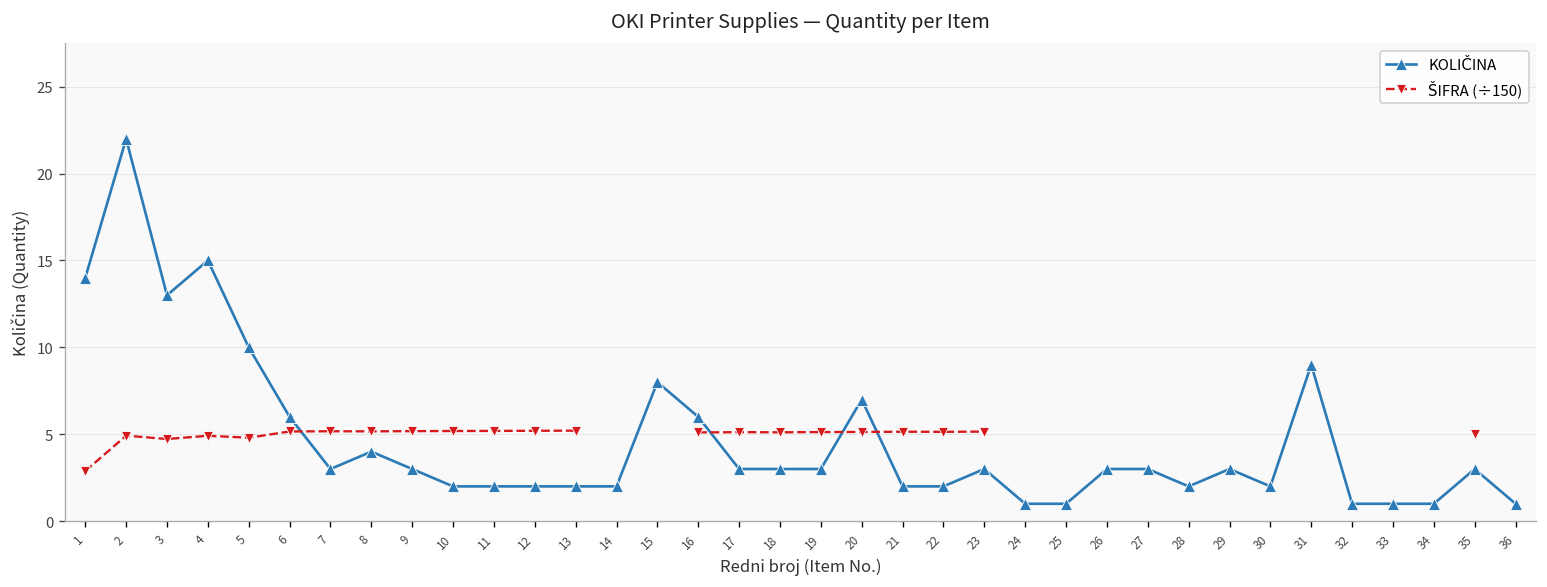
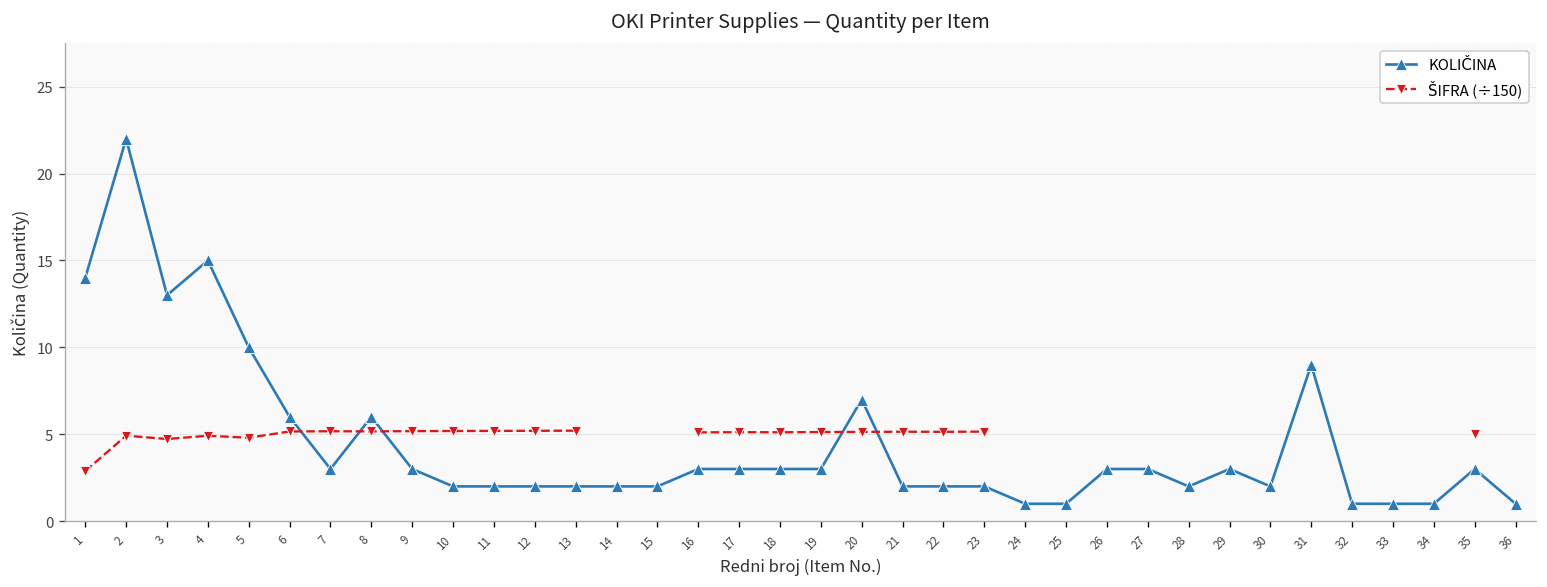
KOLIČINA, 8: 4 -> 6
KOLIČINA, 15: 8 -> 2
KOLIČINA, 16: 6 -> 3
KOLIČINA, 23: 3 -> 2
